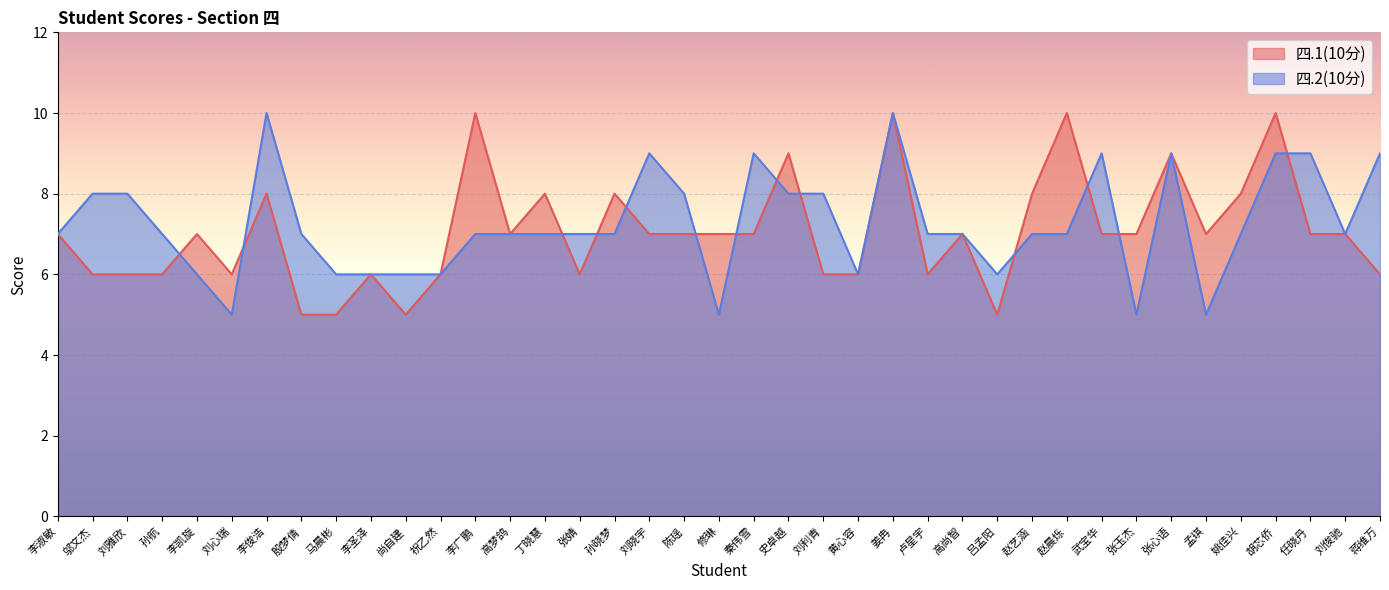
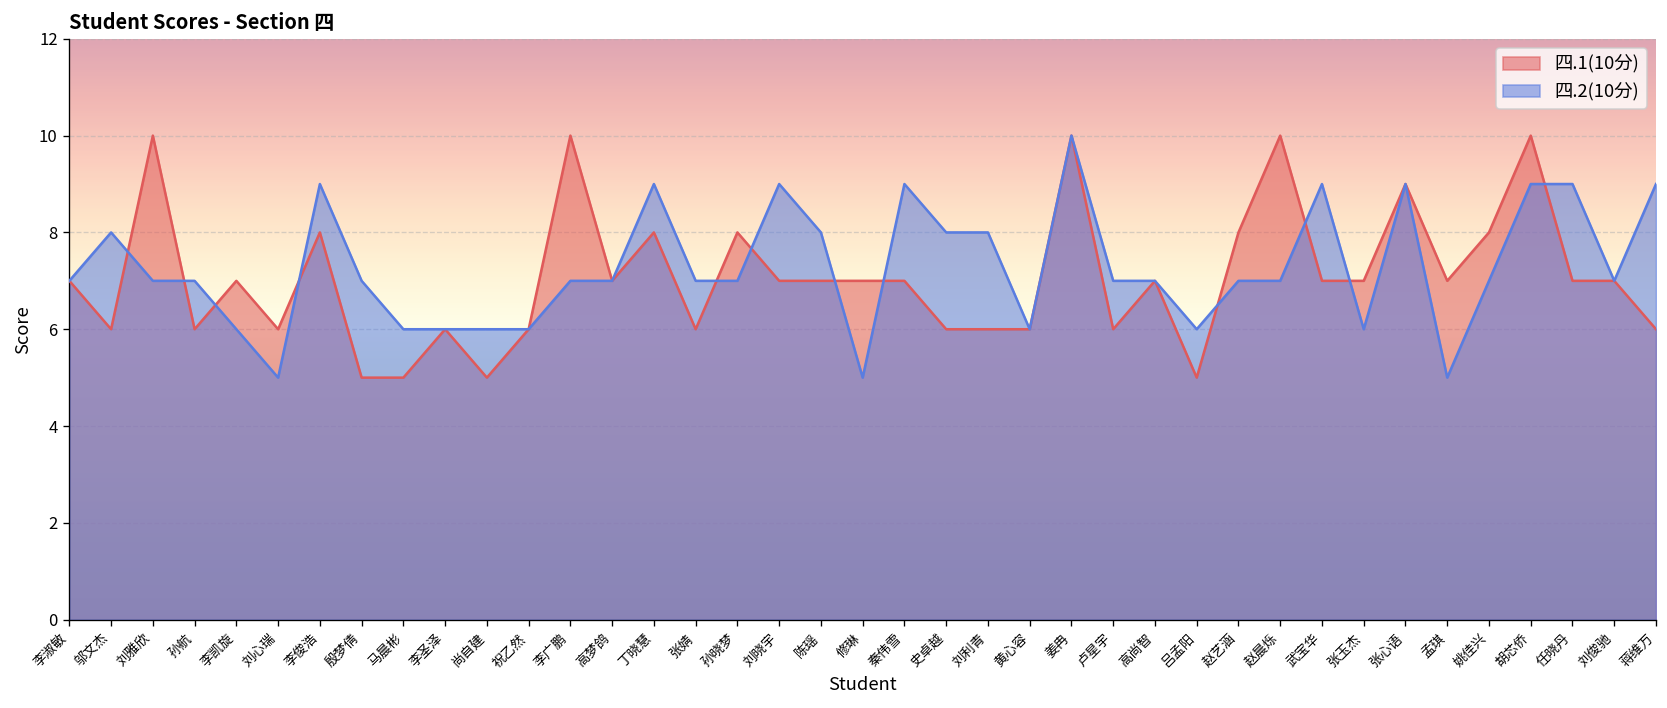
四.1(10分), 刘雅欣: 6 -> 10
四.2(10分), 刘雅欣: 8 -> 7
四.2(10分), 李俊浩: 10 -> 9
四.2(10分), 丁晓慧: 7 -> 9
四.1(10分), 史卓越: 9 -> 6
四.2(10分), 张玉杰: 5 -> 6
